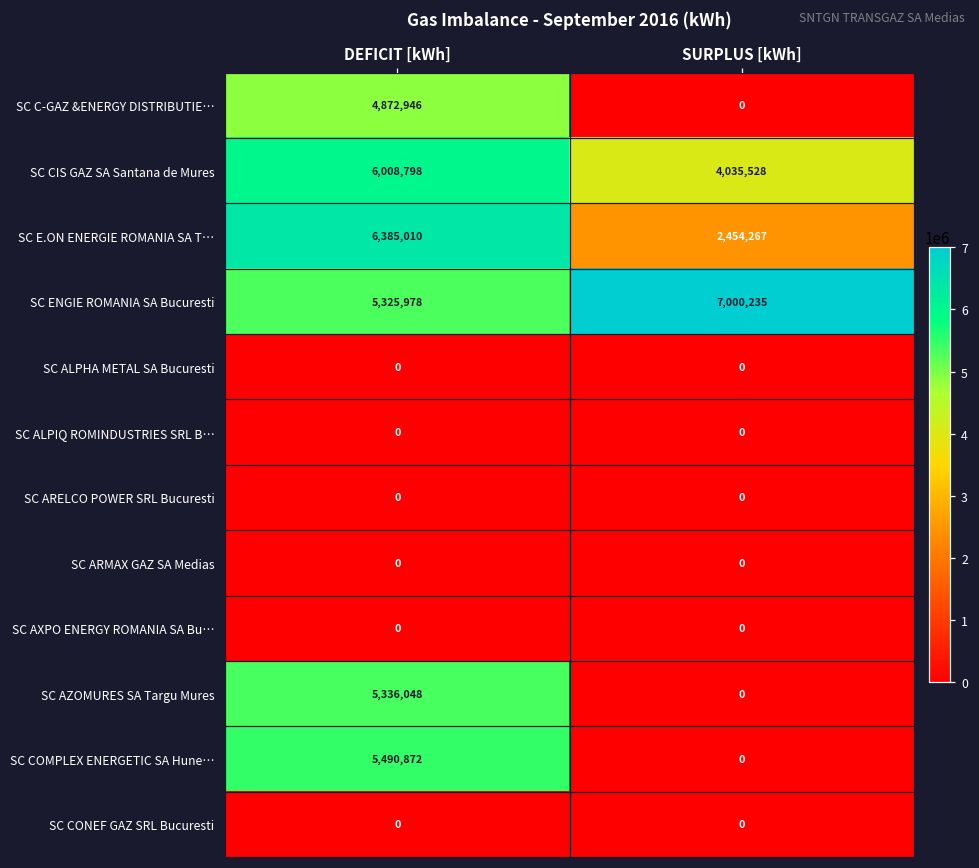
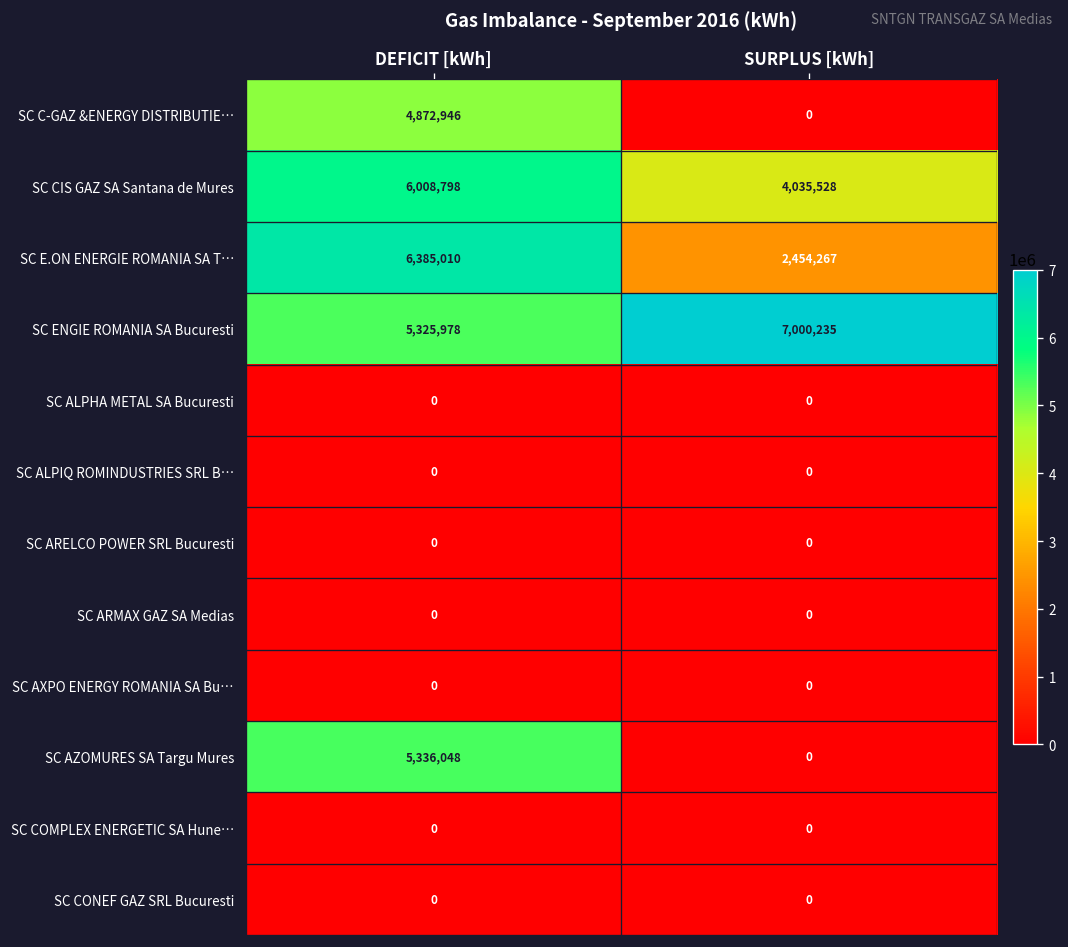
SC COMPLEX ENERGETIC SA Hune…, DEFICIT [kWh]: 5,490,872 -> 0
